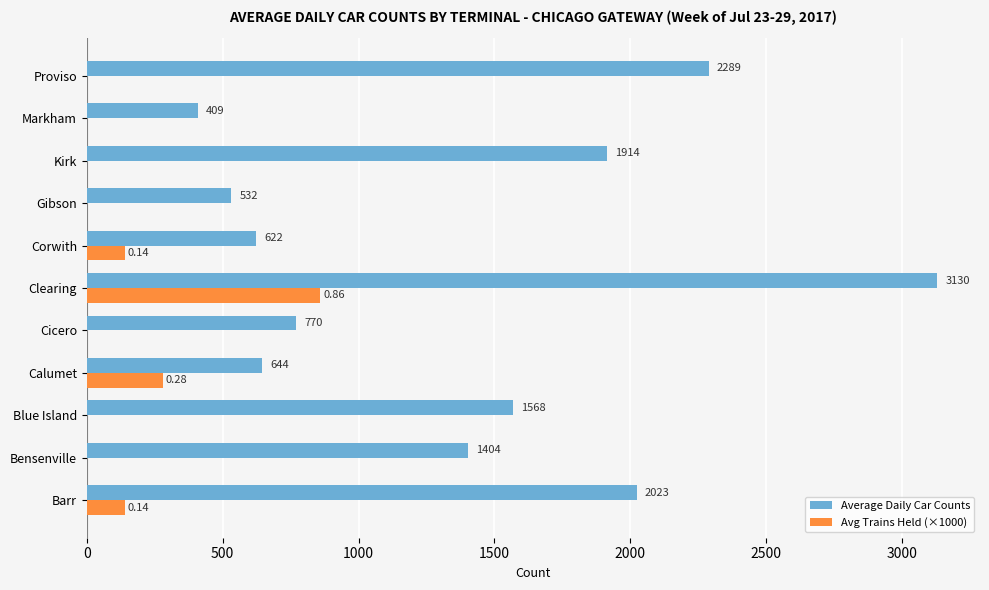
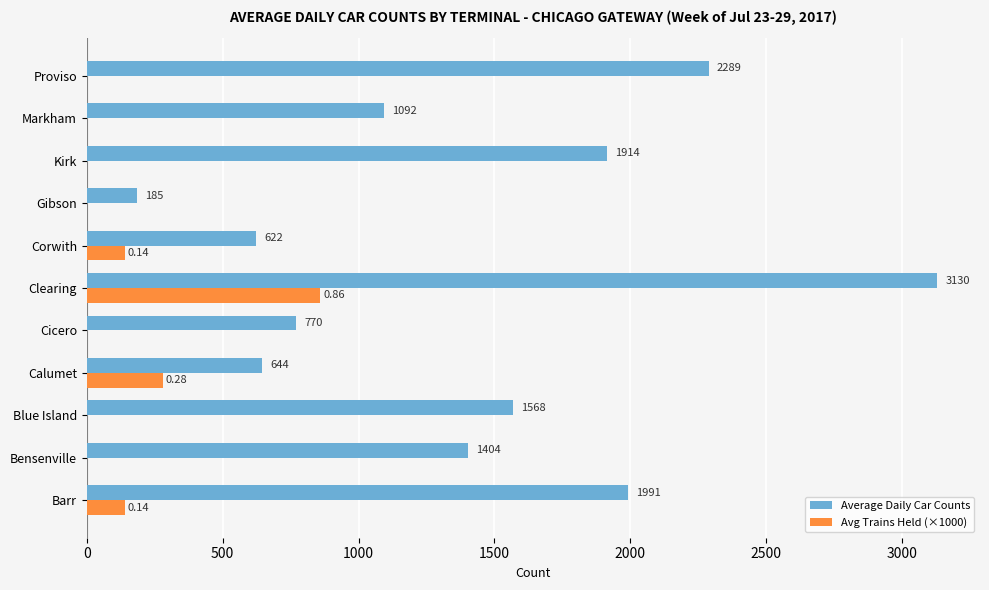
Average Daily Car Counts, Markham: 409 -> 1092
Average Daily Car Counts, Gibson: 532 -> 185
Average Daily Car Counts, Barr: 2023 -> 1991
